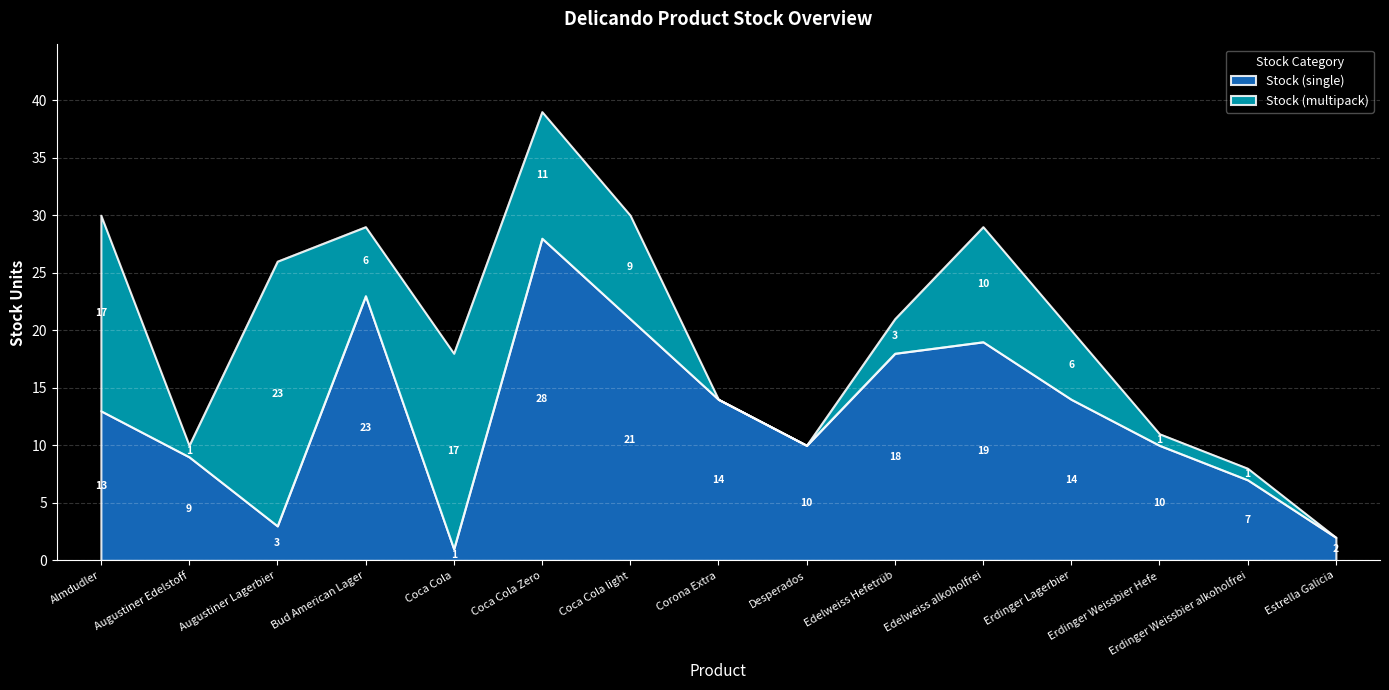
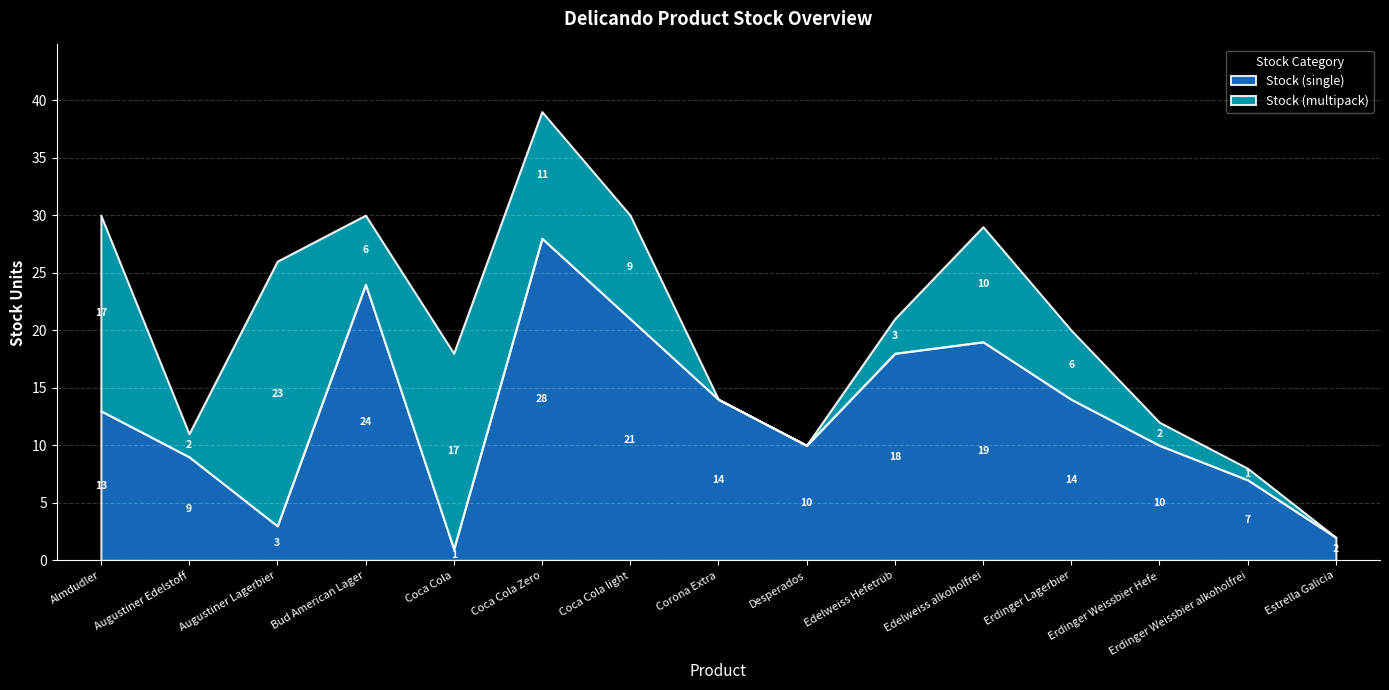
Stock (multipack), Augustiner Edelstoff: 1 -> 2
Stock (single), Bud American Lager: 23 -> 24
Stock (multipack), Erdinger Weissbier Hefe: 1 -> 2
